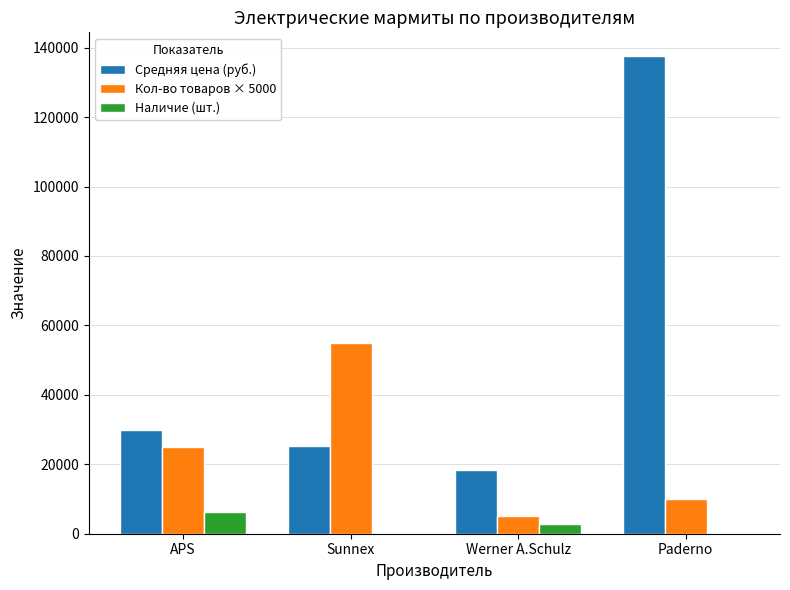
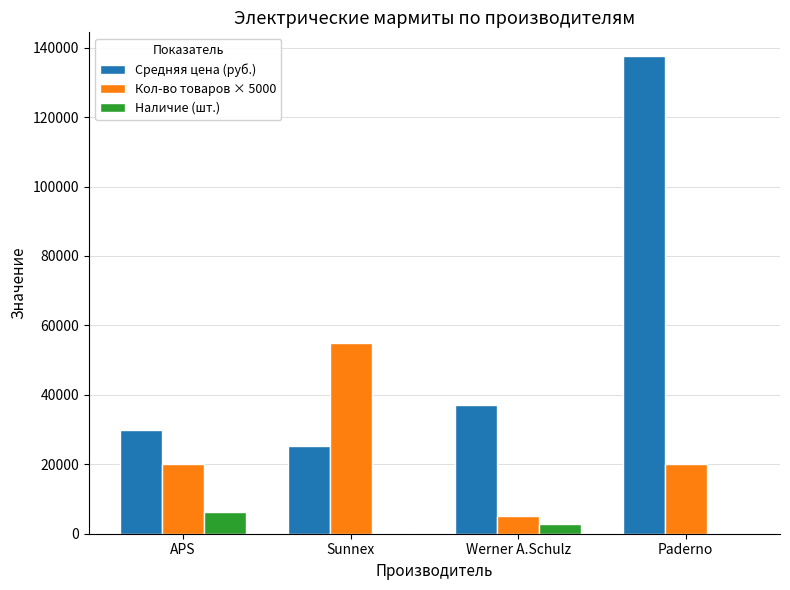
Кол-во товаров × 5000, APS: 25000 -> 20000
Средняя цена (руб.), Werner A.Schulz: 18000 -> 37000
Кол-во товаров × 5000, Paderno: 10000 -> 20000
